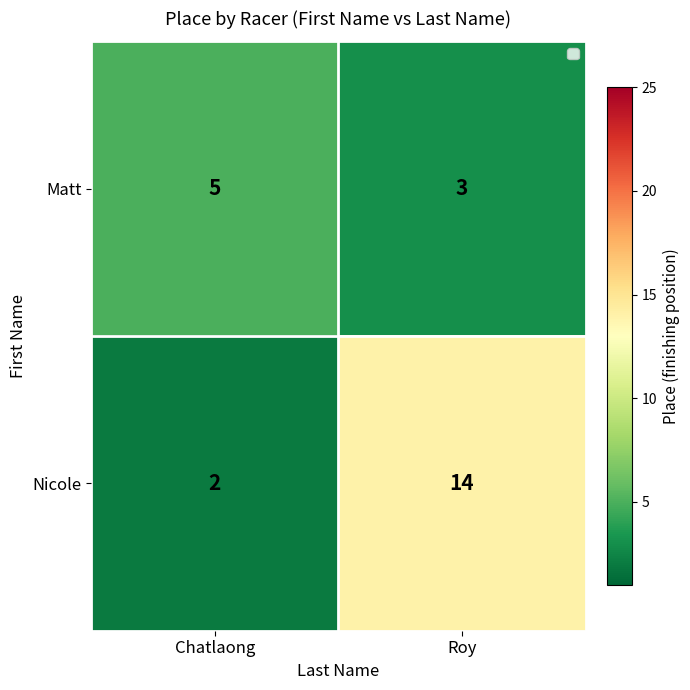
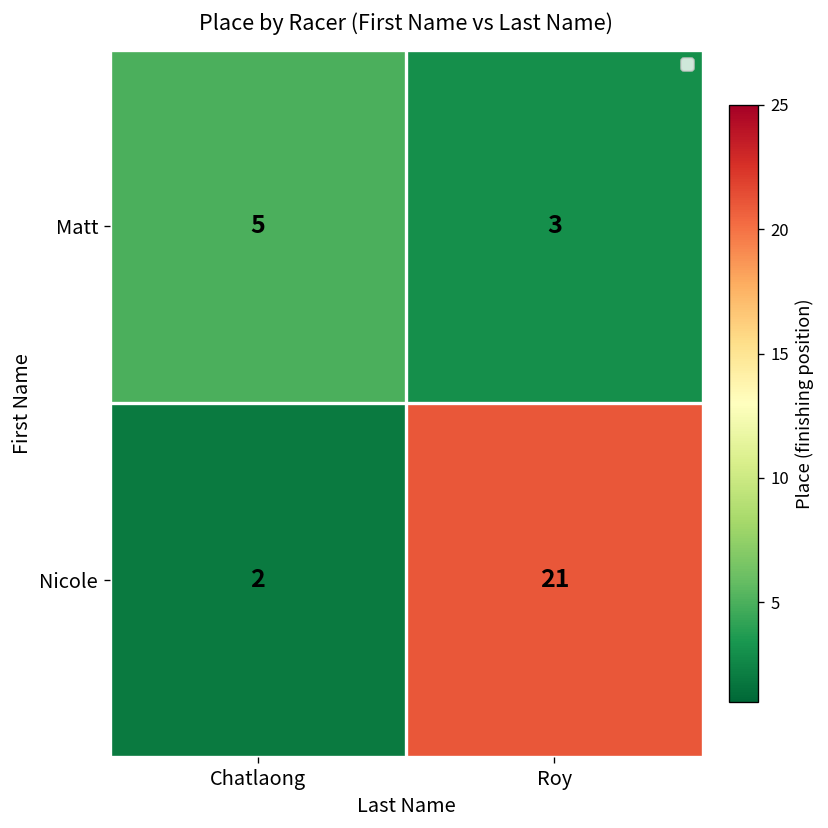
Nicole, Roy: 14 -> 21
